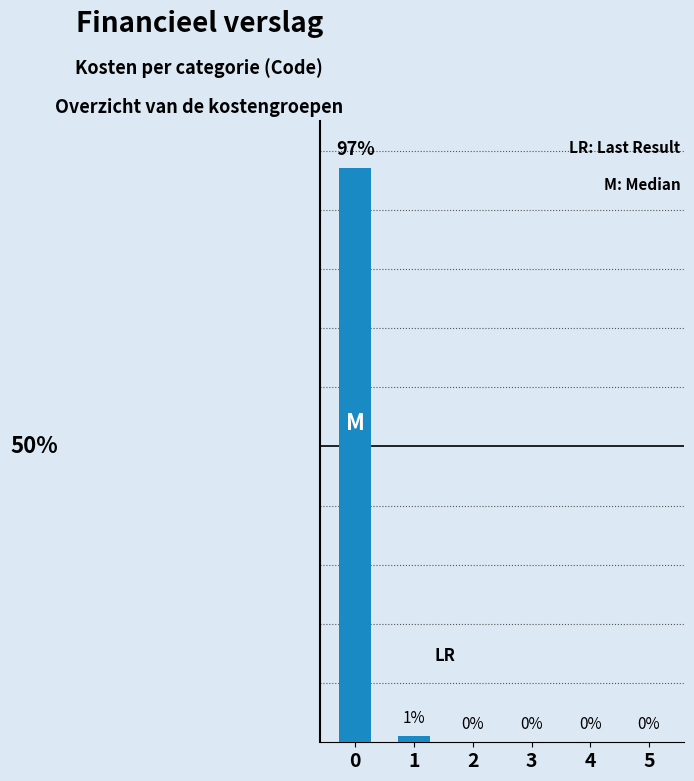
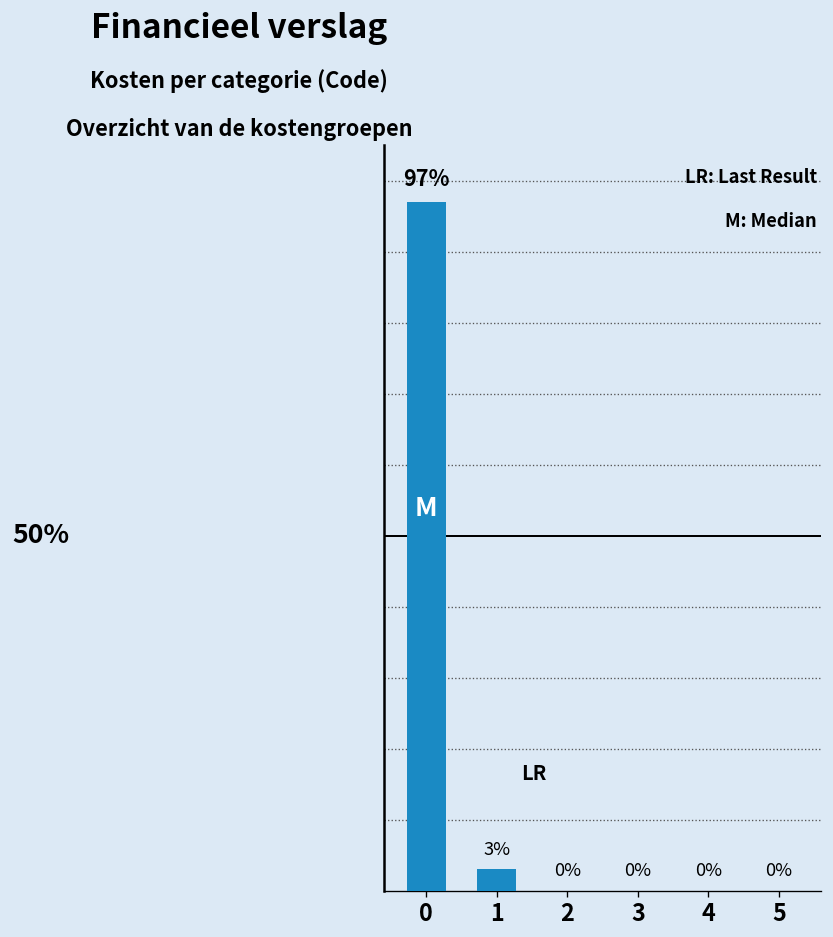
1: 1% -> 3%
